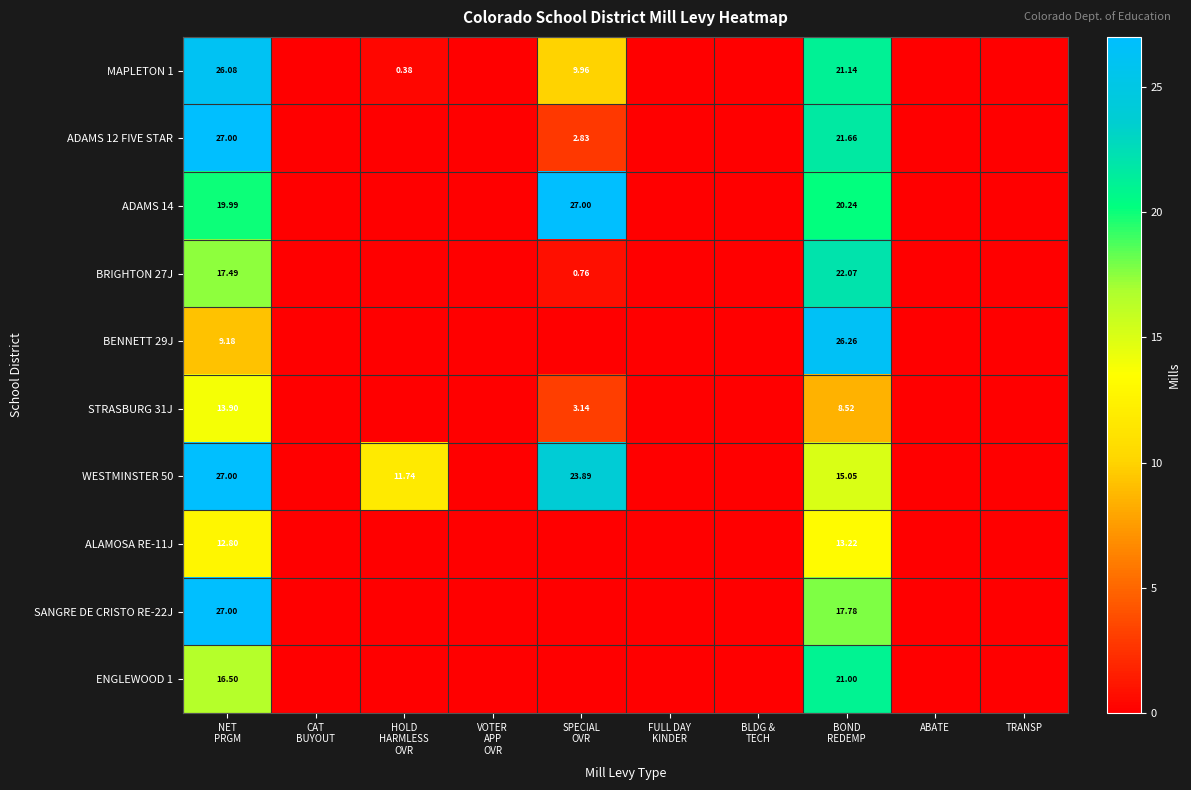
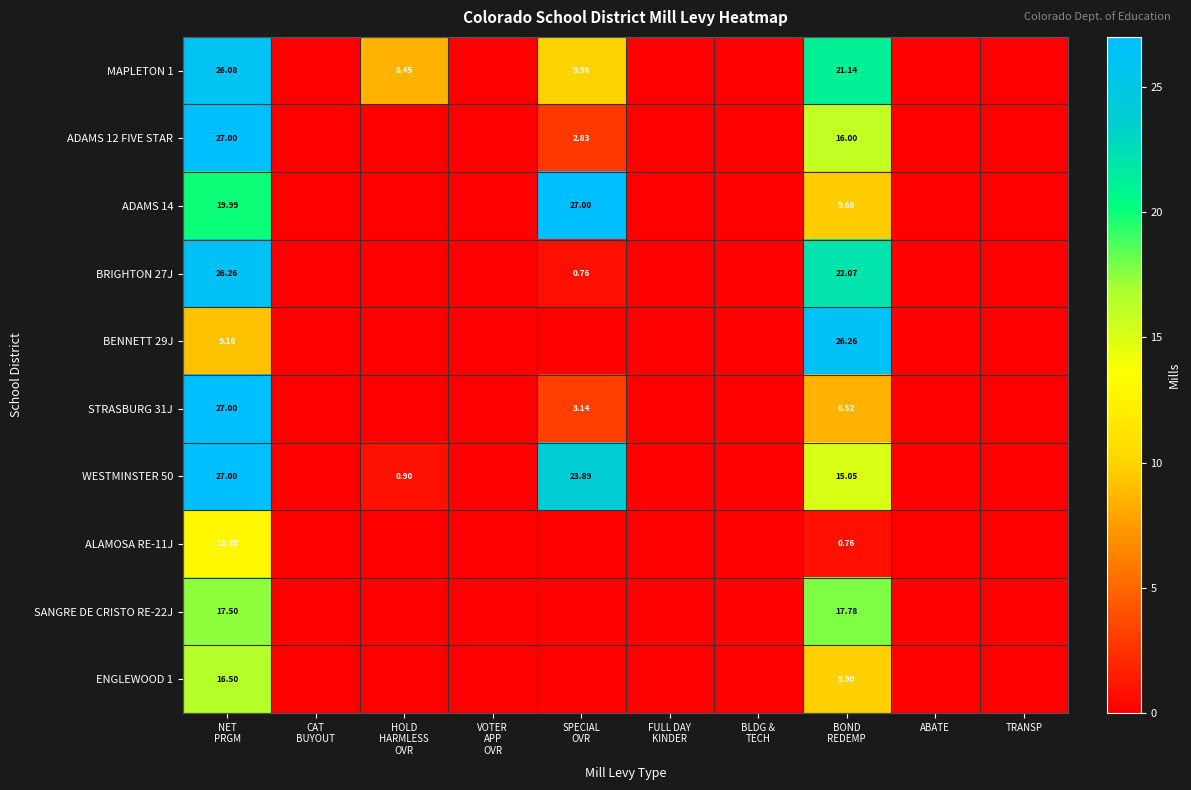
MAPLETON 1, HOLD HARMLESS OVR: 0.38 -> 8.45
ADAMS 12 FIVE STAR, BOND REDEMP: 21.66 -> 16.00
ADAMS 14, BOND REDEMP: 20.24 -> 9.68
BRIGHTON 27J, NET PRGM: 17.49 -> 26.26
STRASBURG 31J, NET PRGM: 13.90 -> 27.00
WESTMINSTER 50, HOLD HARMLESS OVR: 11.74 -> 0.90
ALAMOSA RE-11J, BOND REDEMP: 13.22 -> 0.76
SANGRE DE CRISTO RE-22J, NET PRGM: 27.00 -> 17.50
ENGLEWOOD 1, BOND REDEMP: 21.00 -> 9.90
